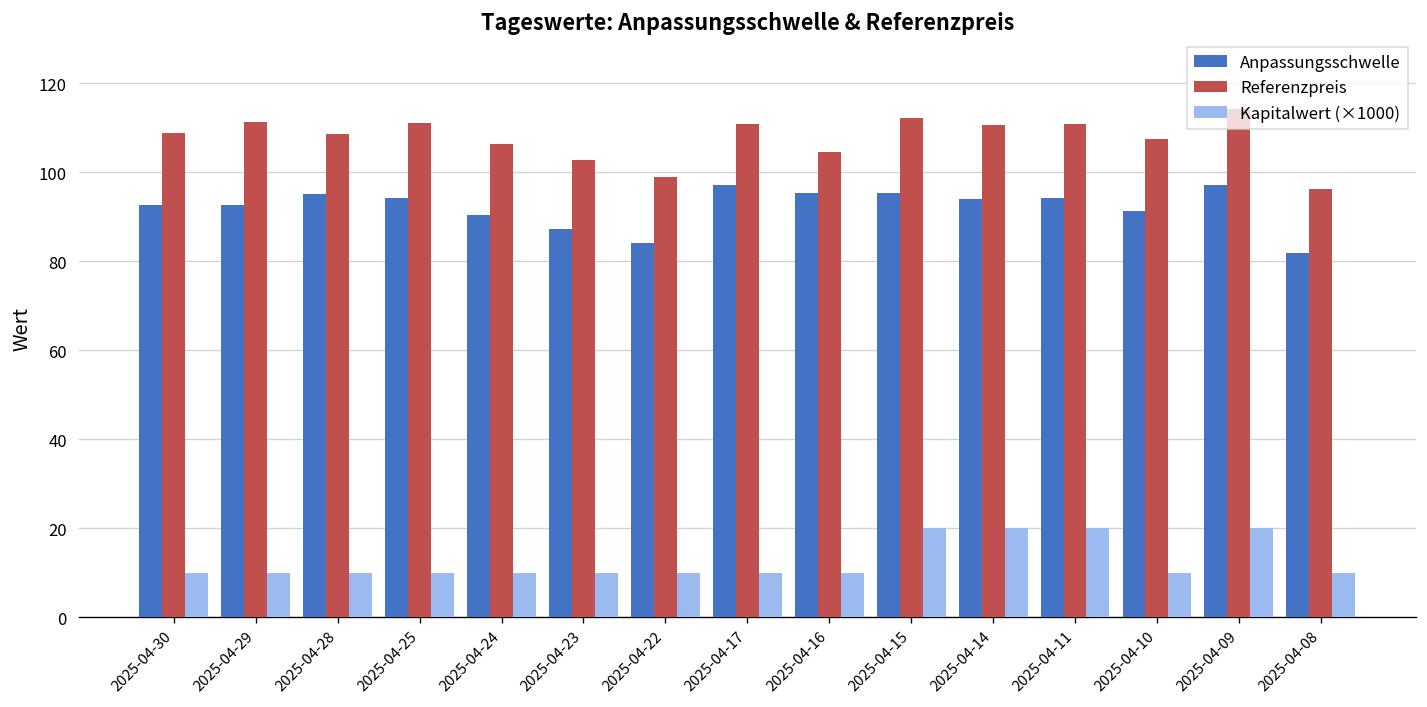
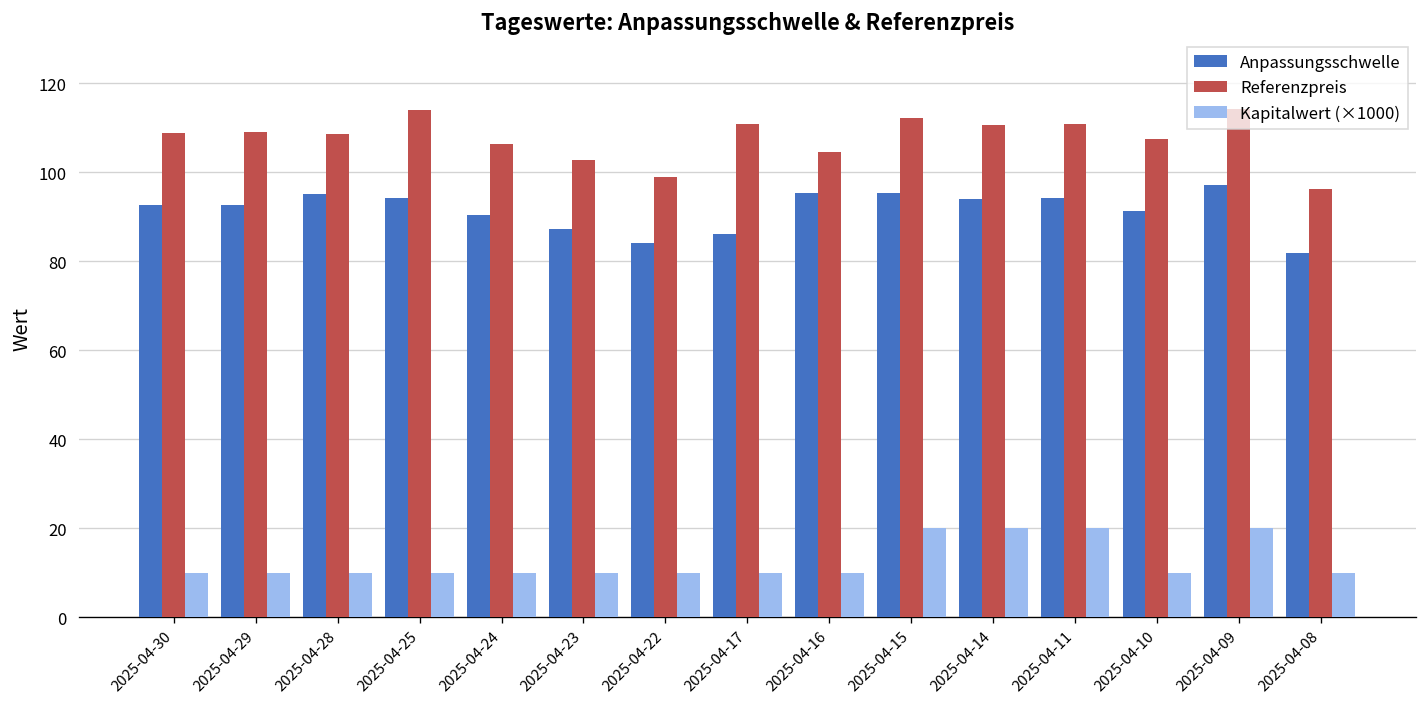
Referenzpreis, 2025-04-29: 111 -> 109
Referenzpreis, 2025-04-25: 111 -> 114
Anpassungsschwelle, 2025-04-17: 97 -> 86
